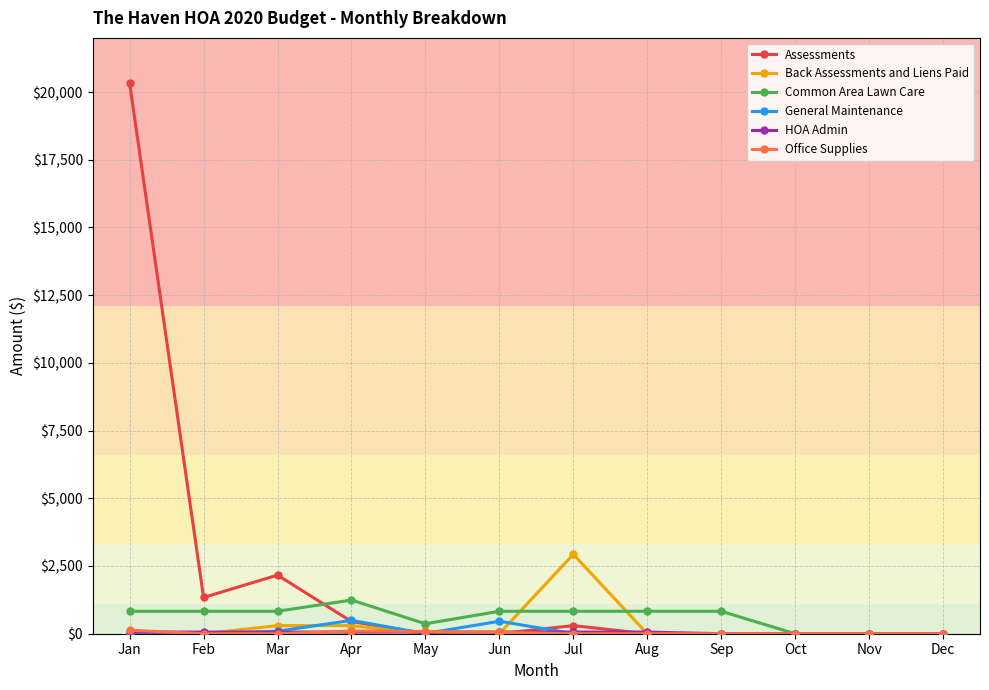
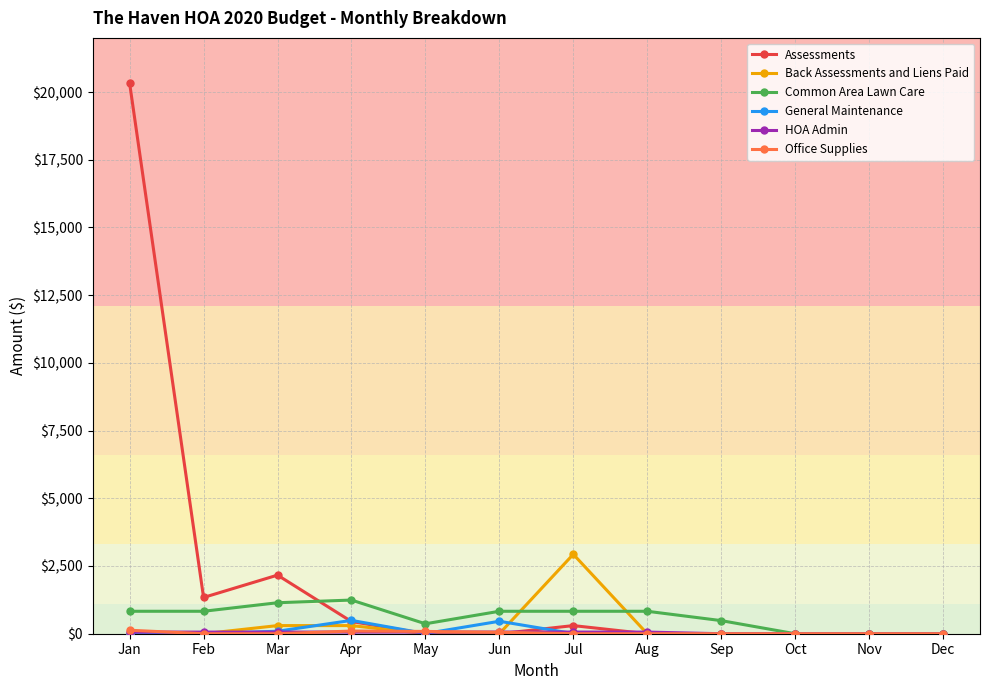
Common Area Lawn Care, Mar: $800 -> $1,100
Common Area Lawn Care, Sep: $800 -> $500
